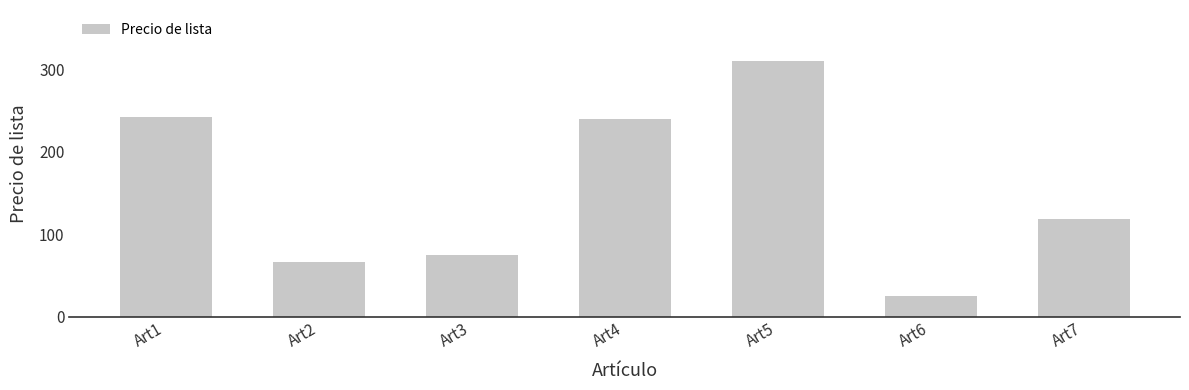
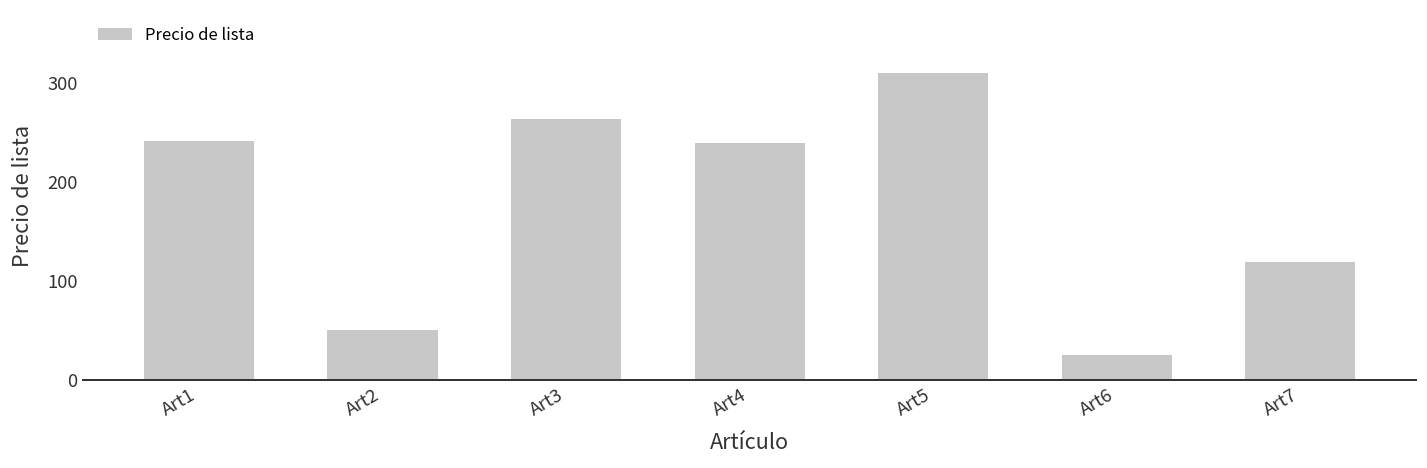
Art2: 70 -> 50
Art3: 80 -> 260
